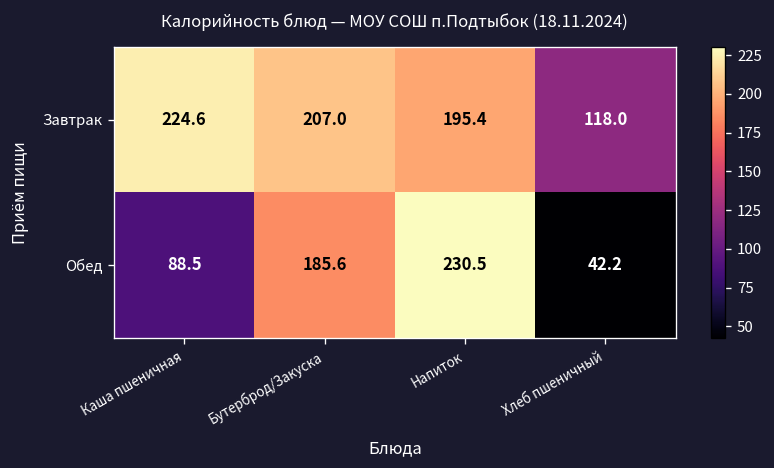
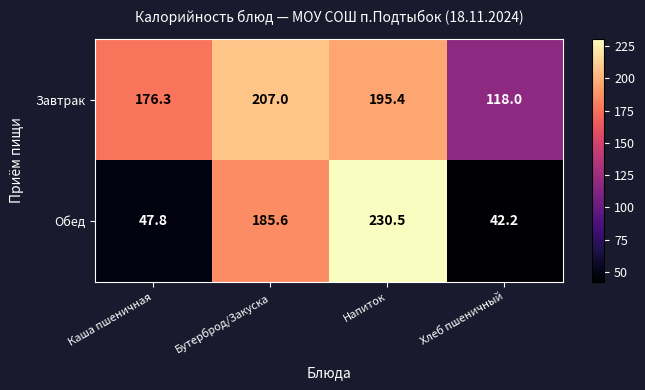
Завтрак, Каша пшеничная: 224.6 -> 176.3
Обед, Каша пшеничная: 88.5 -> 47.8
